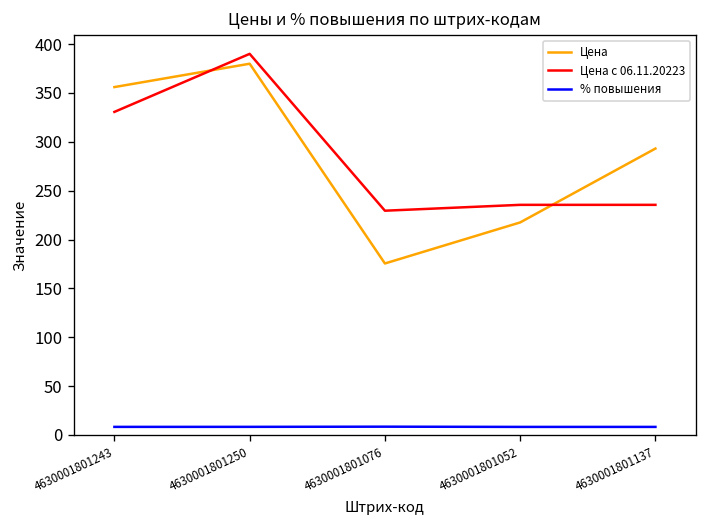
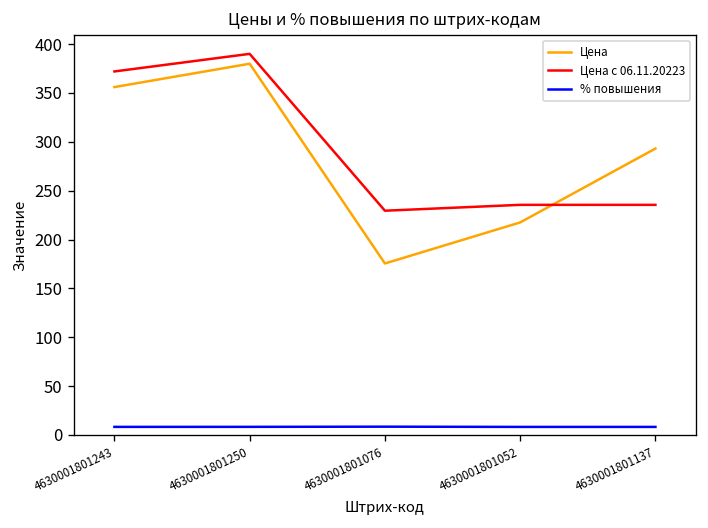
Цена с 06.11.20223, 4630001801243: 330 -> 370
